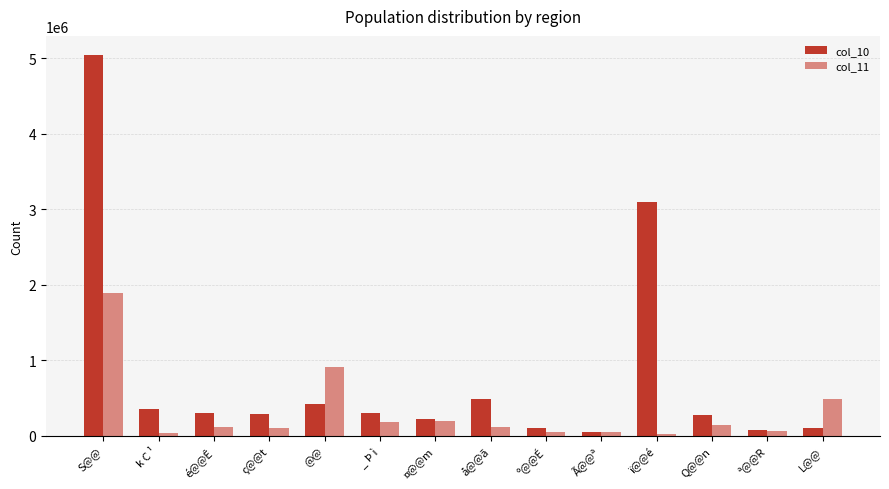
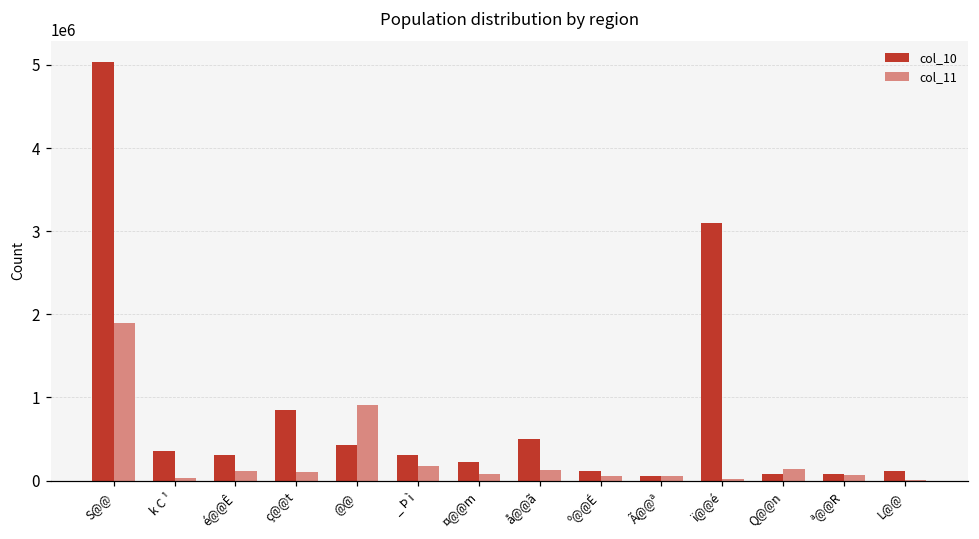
col_10, ç@@t: 300000 -> 800000
col_11, ¤@@m: 200000 -> 100000
col_10, Q@@n: 300000 -> 100000
col_11, L@@: 500000 -> 0
